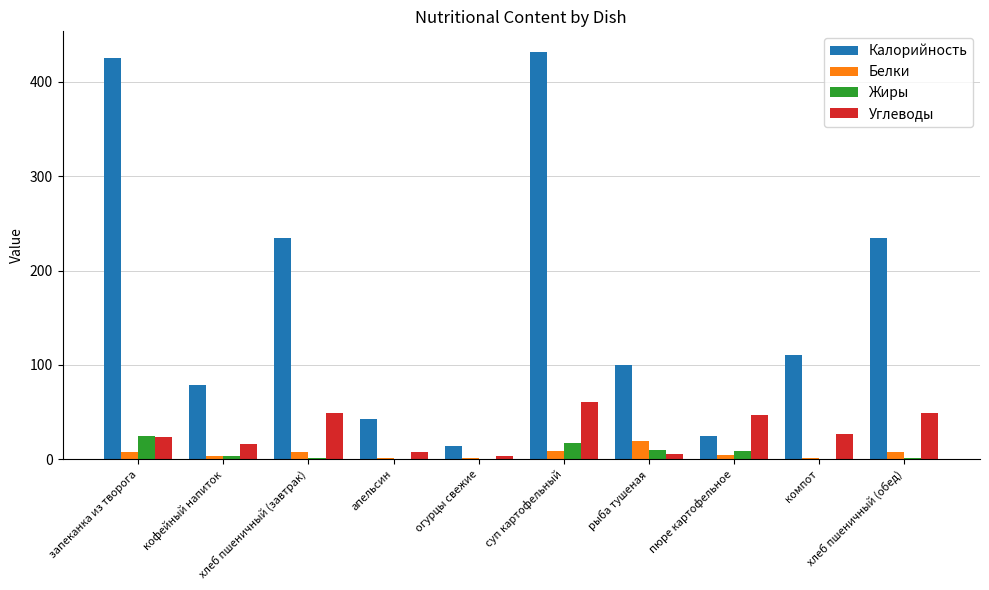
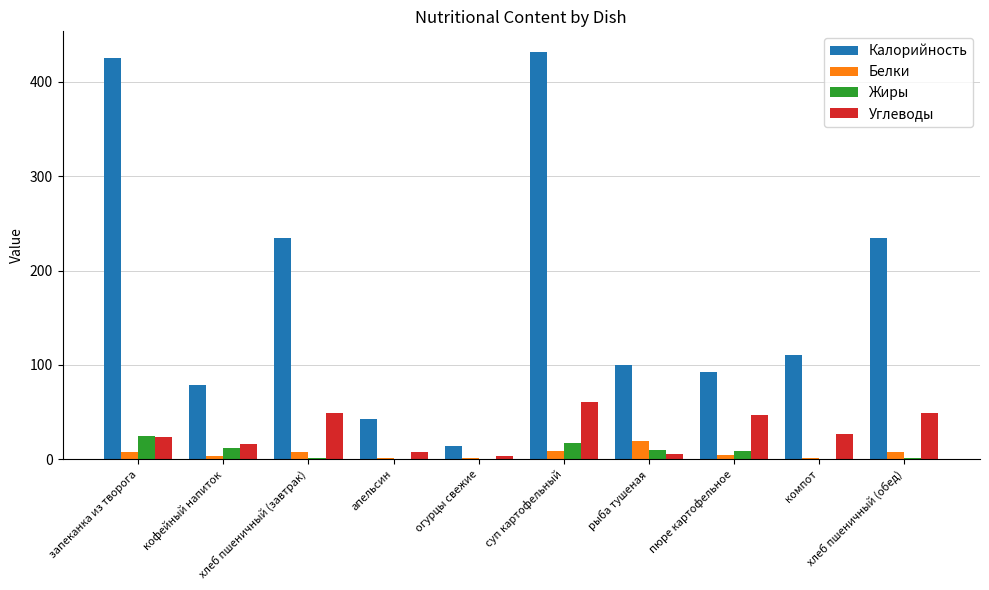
Жиры, кофейный напиток: 0 -> 10
Калорийность, пюре картофельное: 30 -> 90
